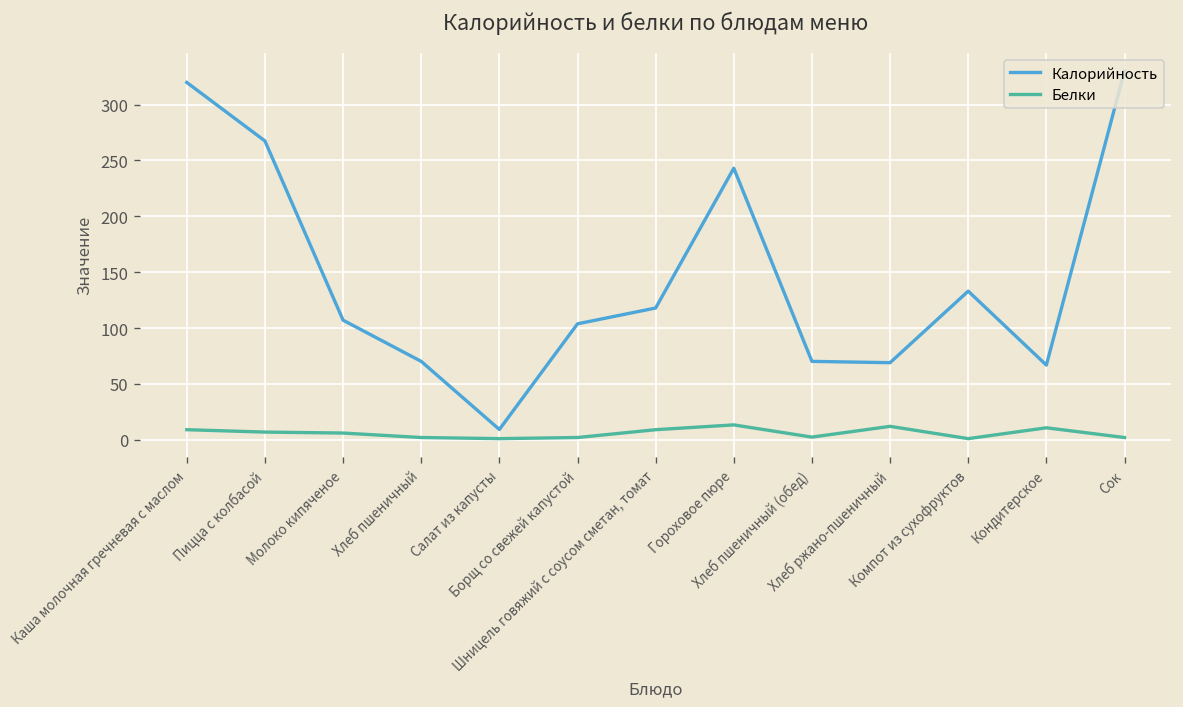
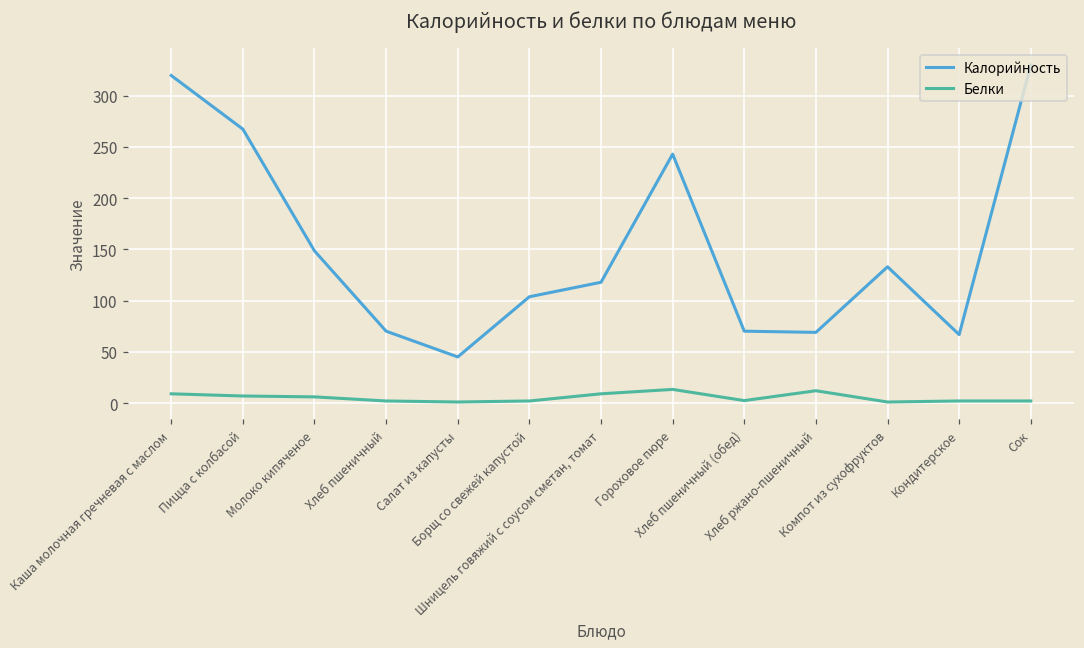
Калорийность, Молоко кипяченое: 110 -> 150
Калорийность, Салат из капусты: 10 -> 50
Белки, Кондитерское: 10 -> 0
